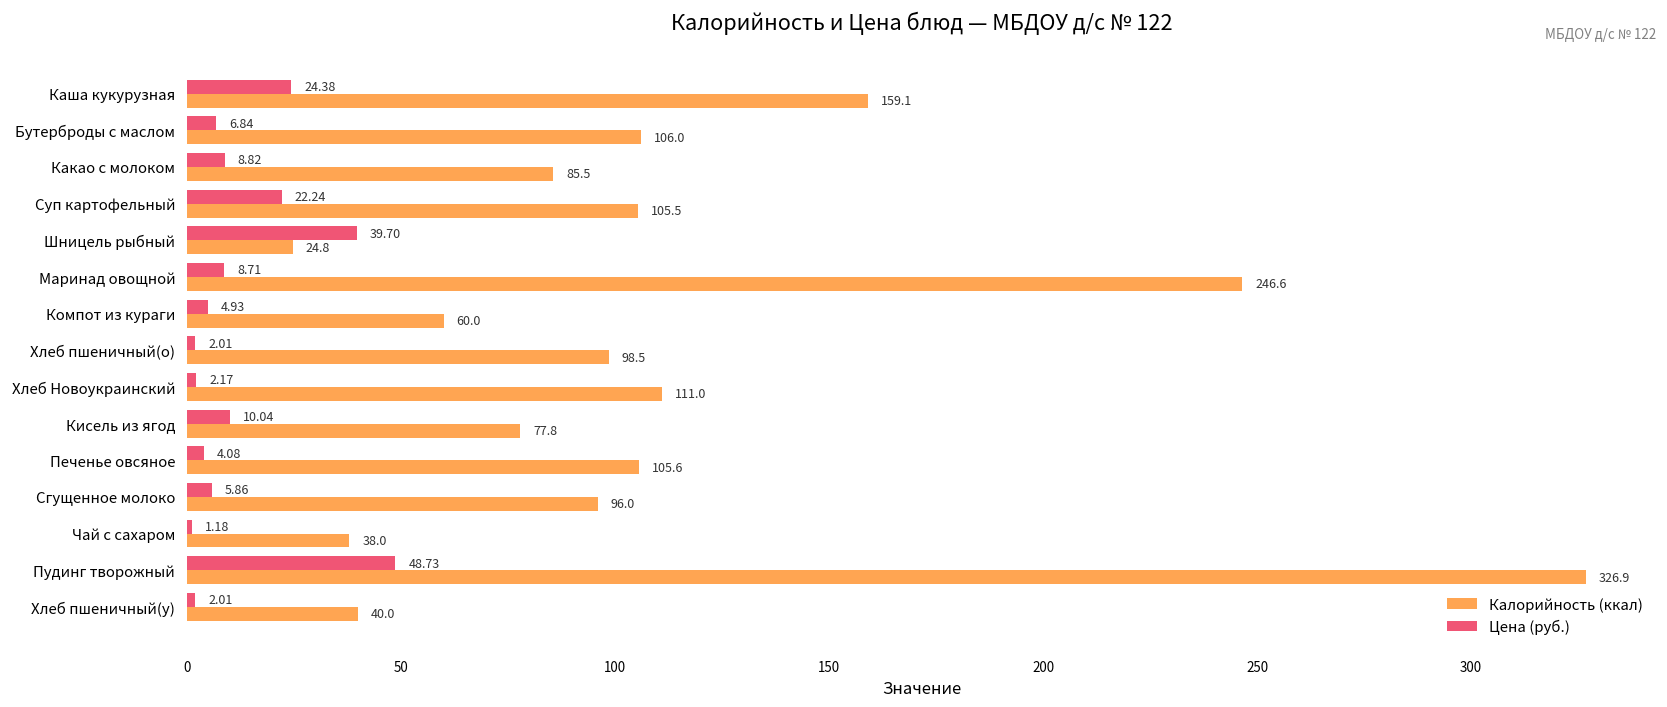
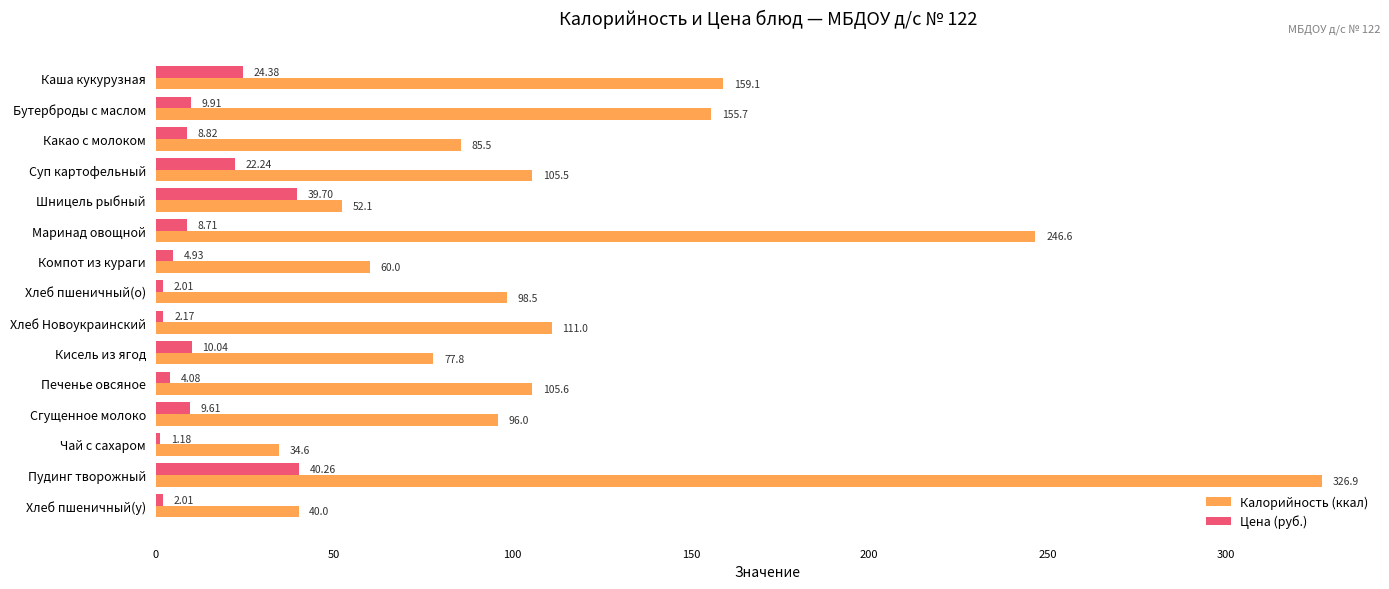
Цена (руб.), Бутерброды с маслом: 6.84 -> 9.91
Калорийность (ккал), Бутерброды с маслом: 106.0 -> 155.7
Калорийность (ккал), Шницель рыбный: 24.8 -> 52.1
Цена (руб.), Сгущенное молоко: 5.86 -> 9.61
Калорийность (ккал), Чай с сахаром: 38.0 -> 34.6
Цена (руб.), Пудинг творожный: 48.73 -> 40.26
